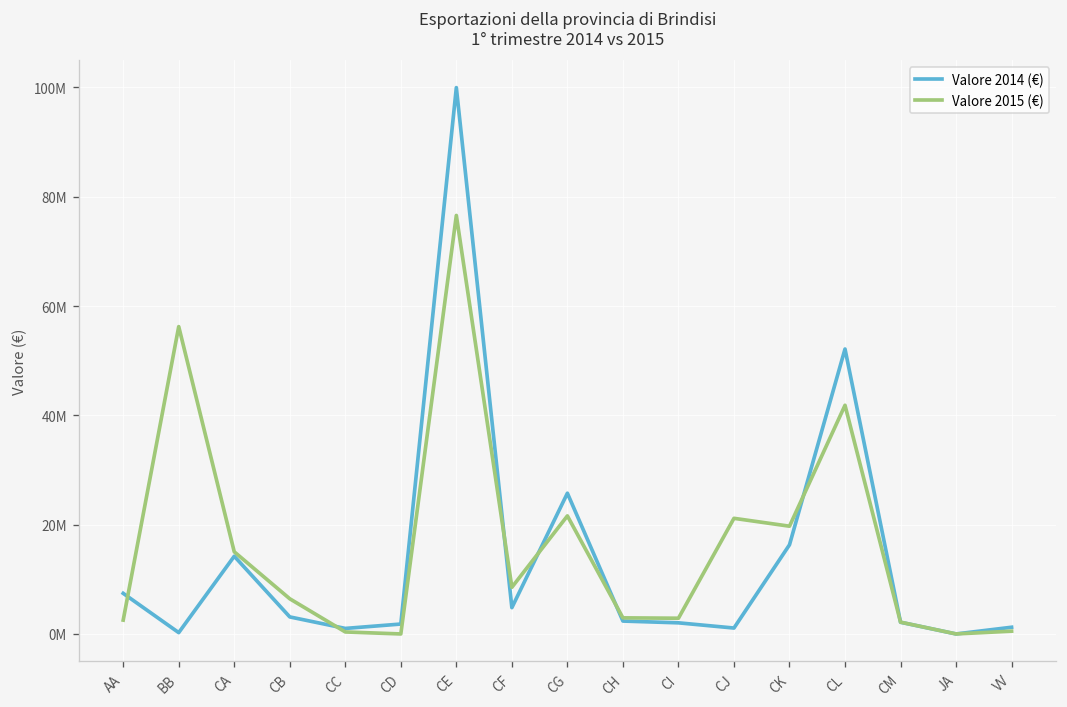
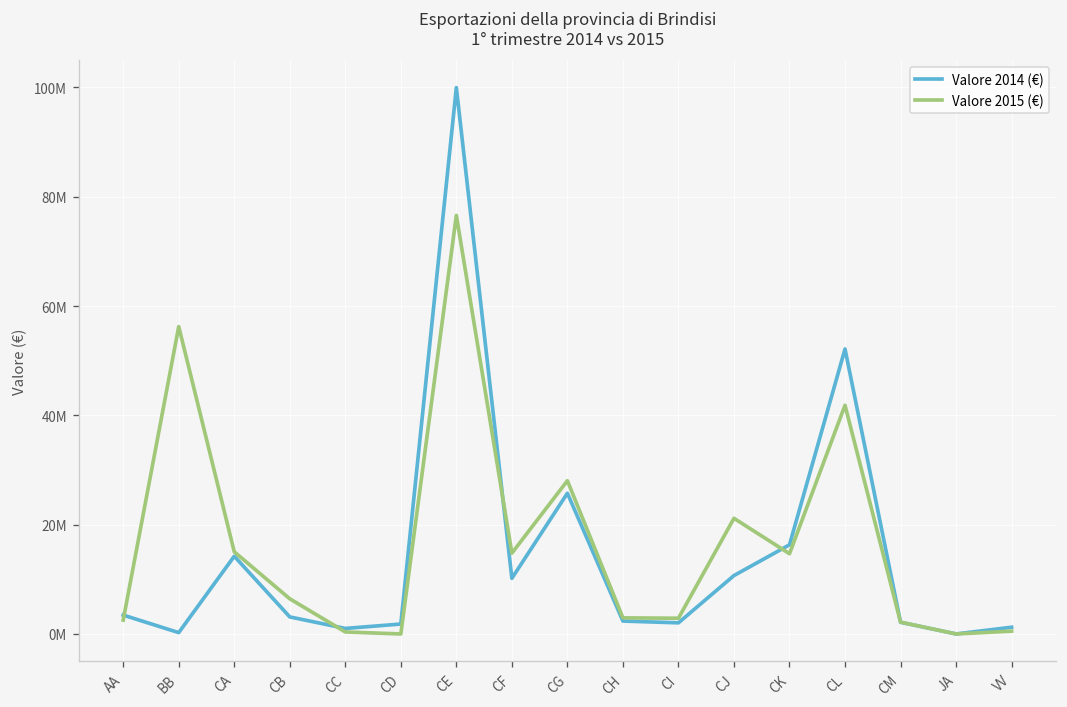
Valore 2014 (€), AA: 7000000 -> 3000000
Valore 2014 (€), CF: 5000000 -> 10000000
Valore 2015 (€), CF: 9000000 -> 15000000
Valore 2015 (€), CG: 22000000 -> 28000000
Valore 2014 (€), CJ: 1000000 -> 11000000
Valore 2015 (€), CK: 20000000 -> 15000000
